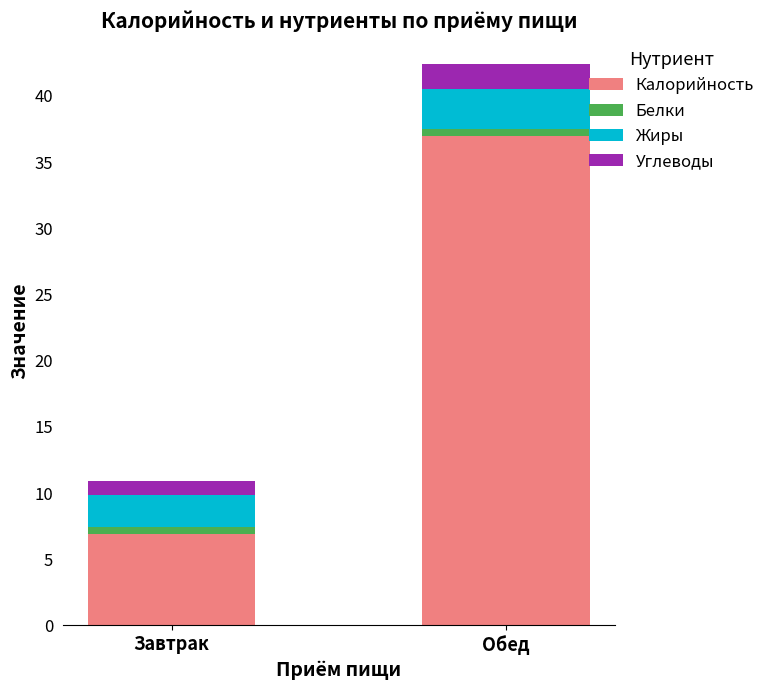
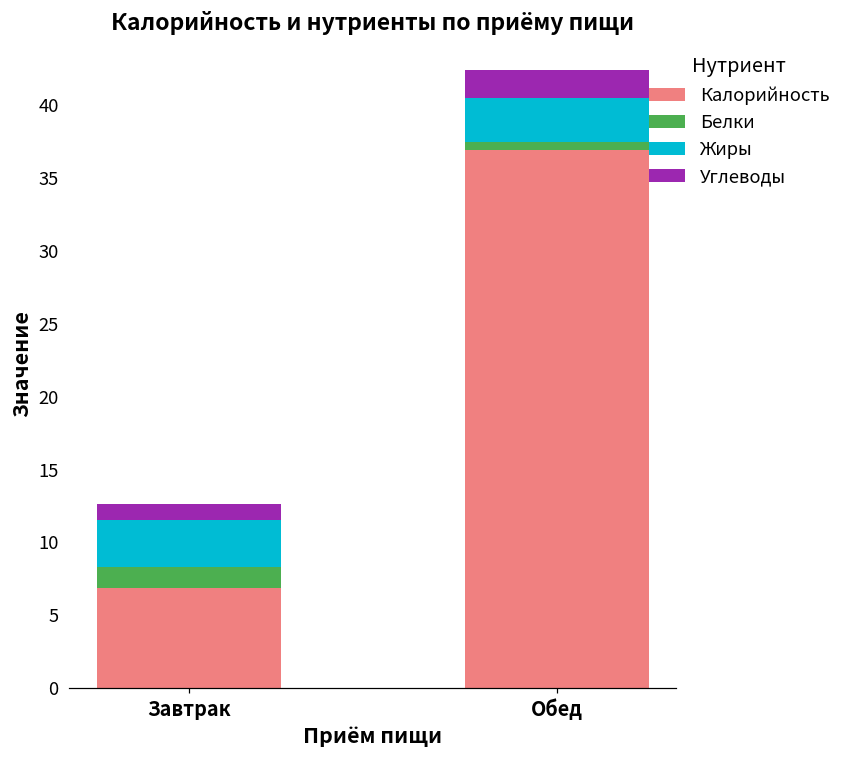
Белки, Завтрак: 0.5 -> 1.4
Жиры, Завтрак: 2.4 -> 3.2
